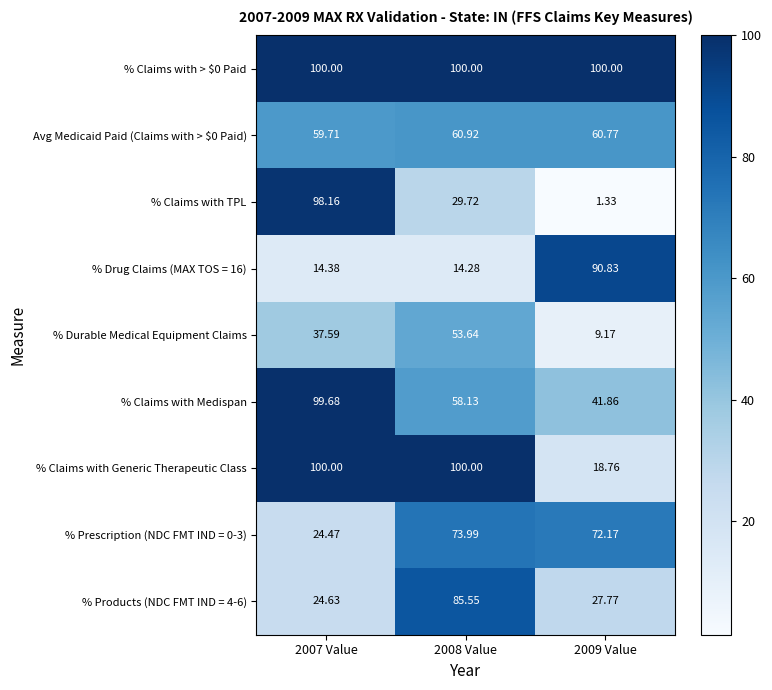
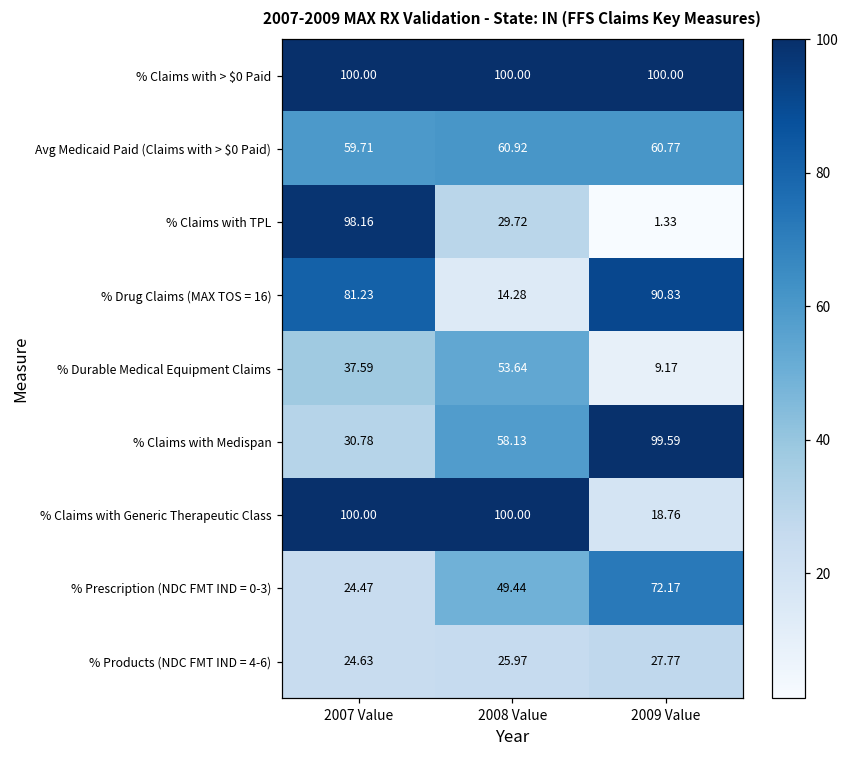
% Drug Claims (MAX TOS = 16), 2007 Value: 14.38 -> 81.23
% Claims with Medispan, 2007 Value: 99.68 -> 30.78
% Claims with Medispan, 2009 Value: 41.86 -> 99.59
% Prescription (NDC FMT IND = 0-3), 2008 Value: 73.99 -> 49.44
% Products (NDC FMT IND = 4-6), 2008 Value: 85.55 -> 25.97
